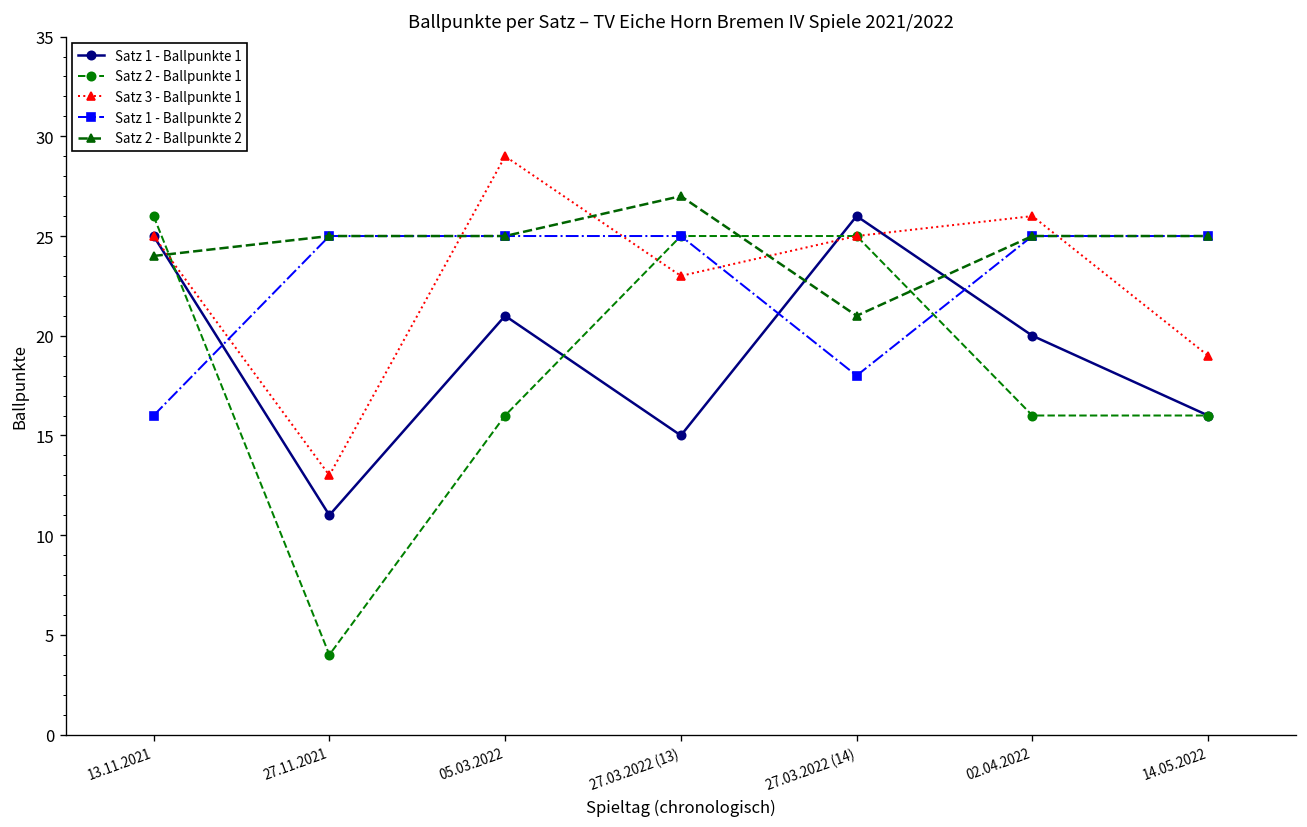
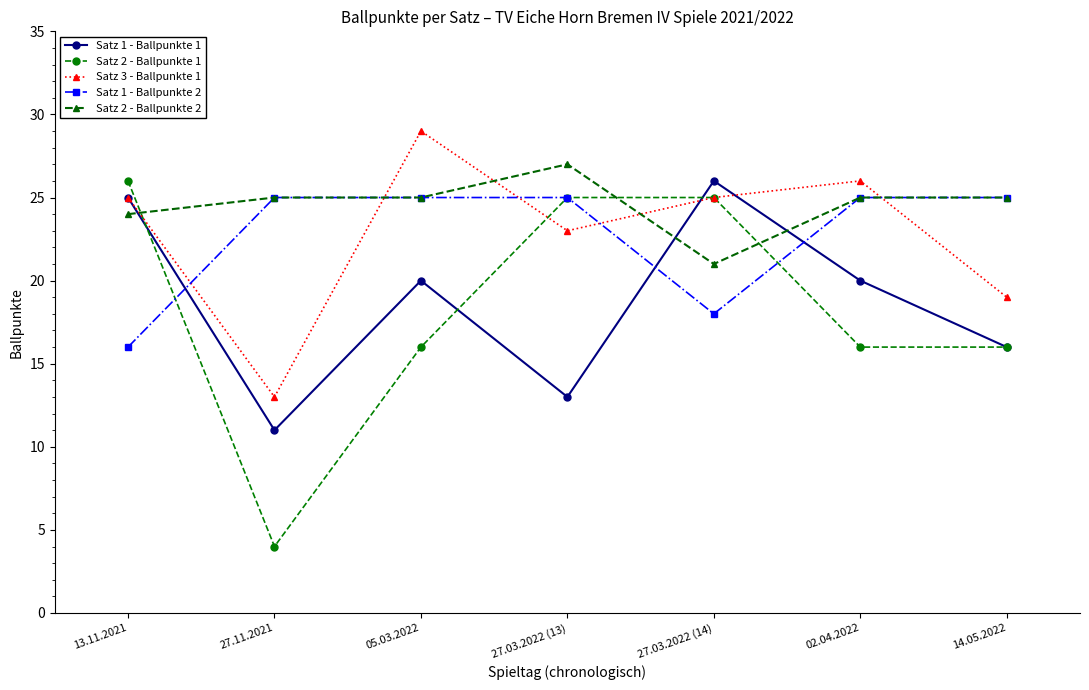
Satz 1 - Ballpunkte 1, 05.03.2022: 21 -> 20
Satz 1 - Ballpunkte 1, 27.03.2022 (13): 15 -> 13
